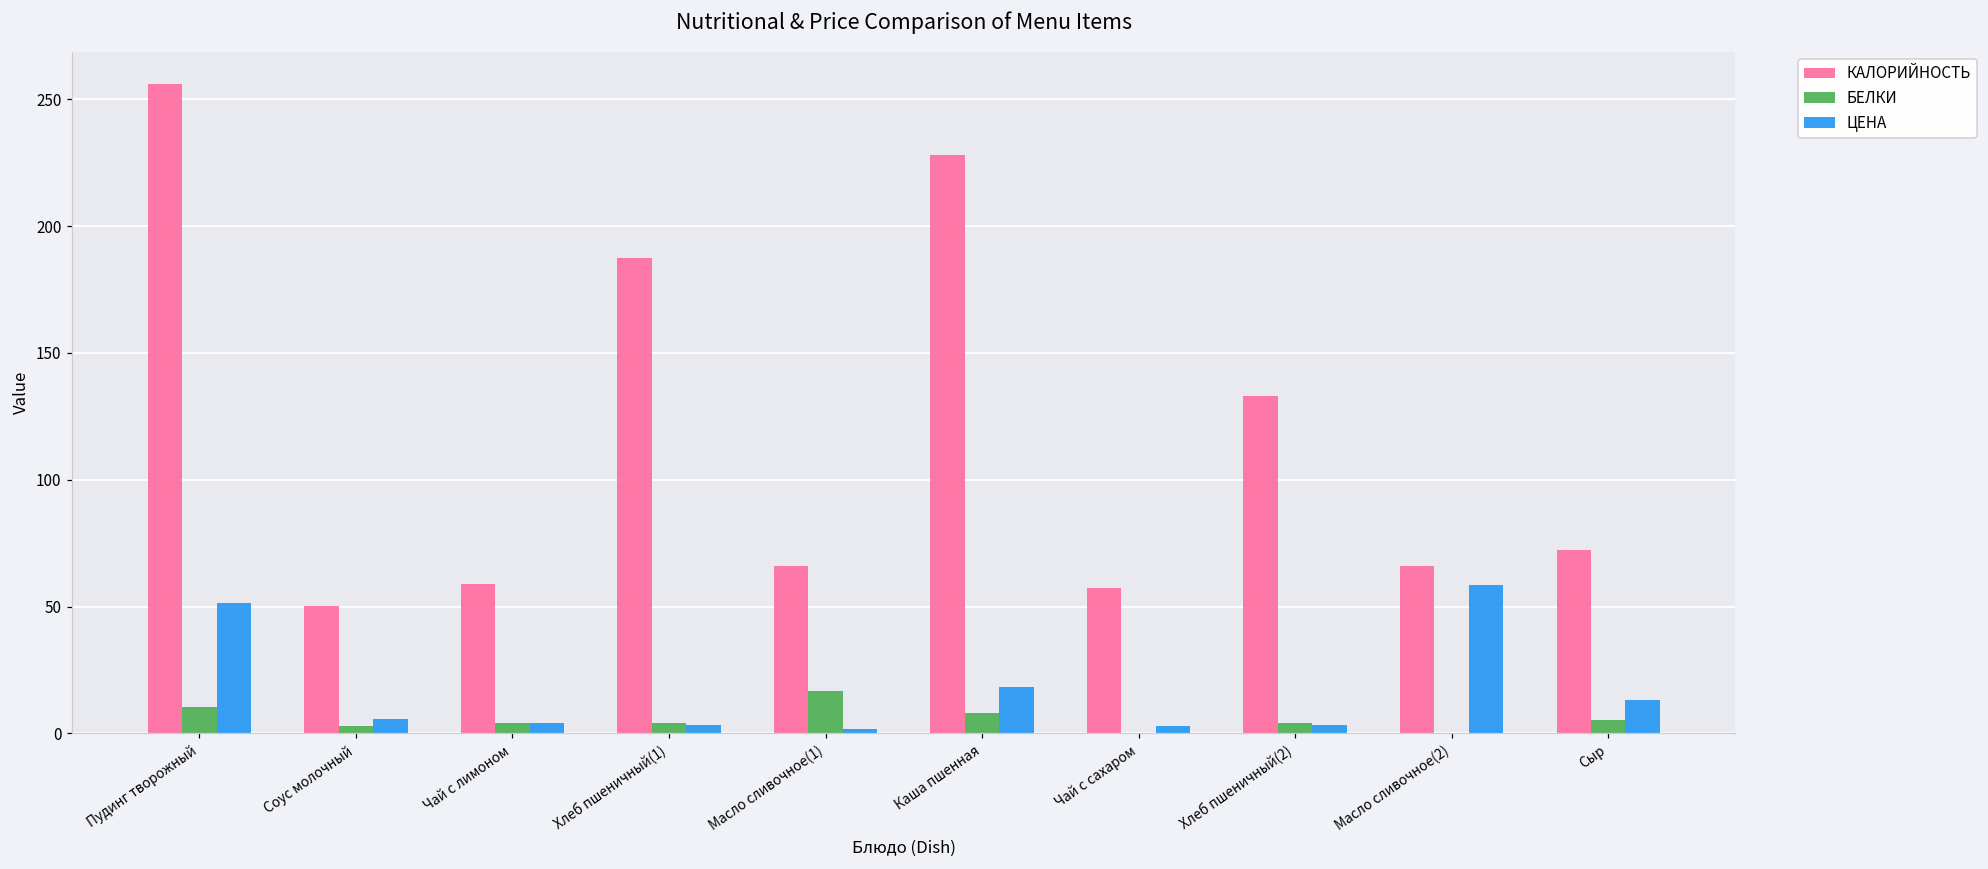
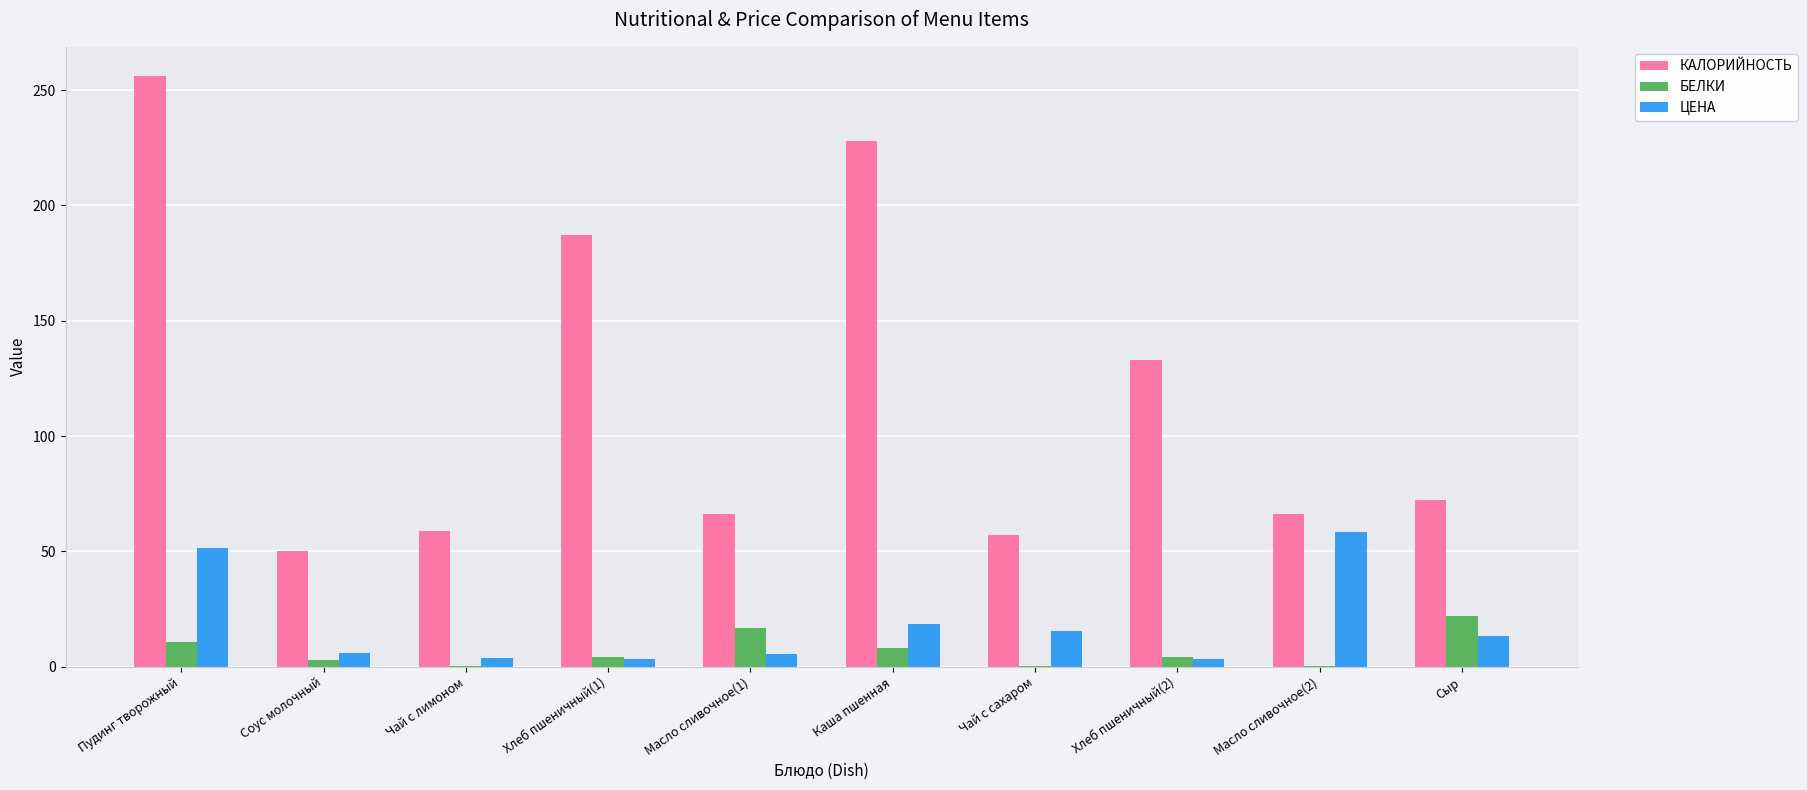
БЕЛКИ, Чай с лимоном: 4 -> 0
ЦЕНА, Масло сливочное(1): 2 -> 5
ЦЕНА, Чай с сахаром: 3 -> 15
БЕЛКИ, Сыр: 5 -> 22
